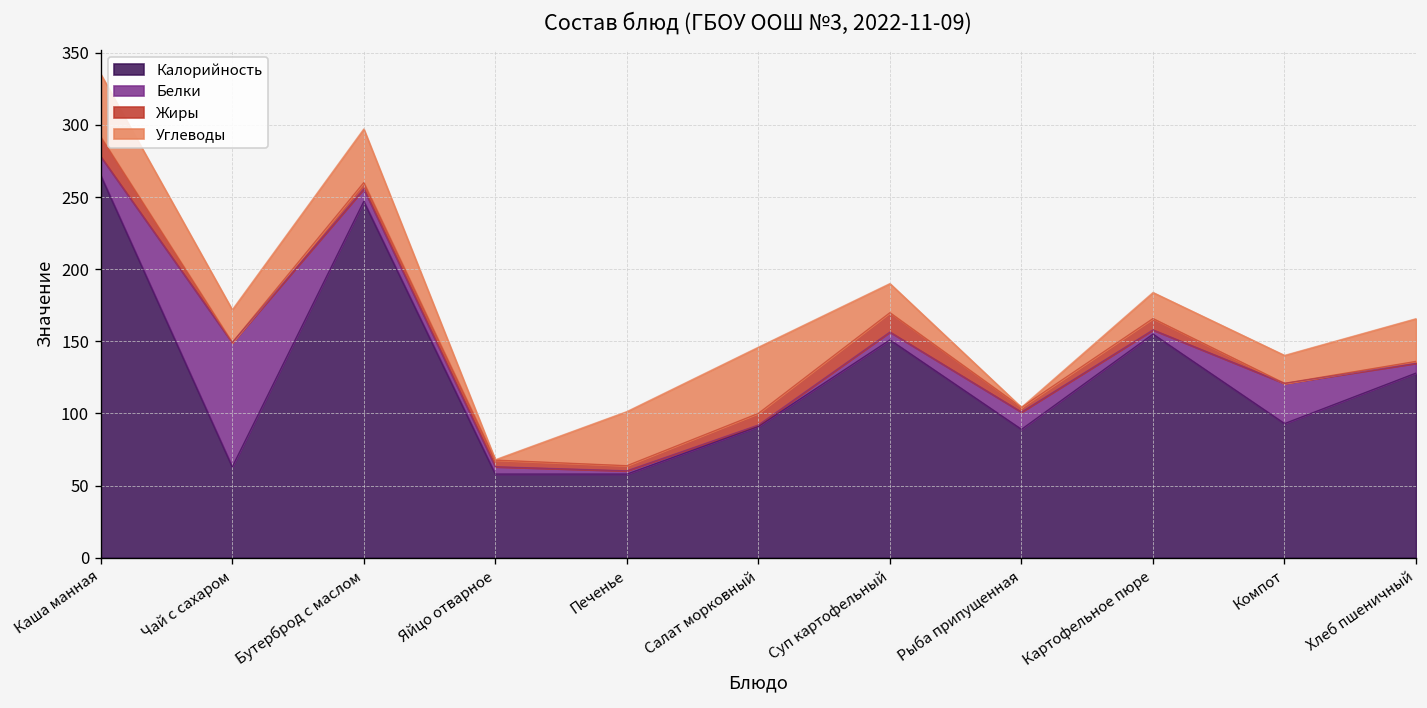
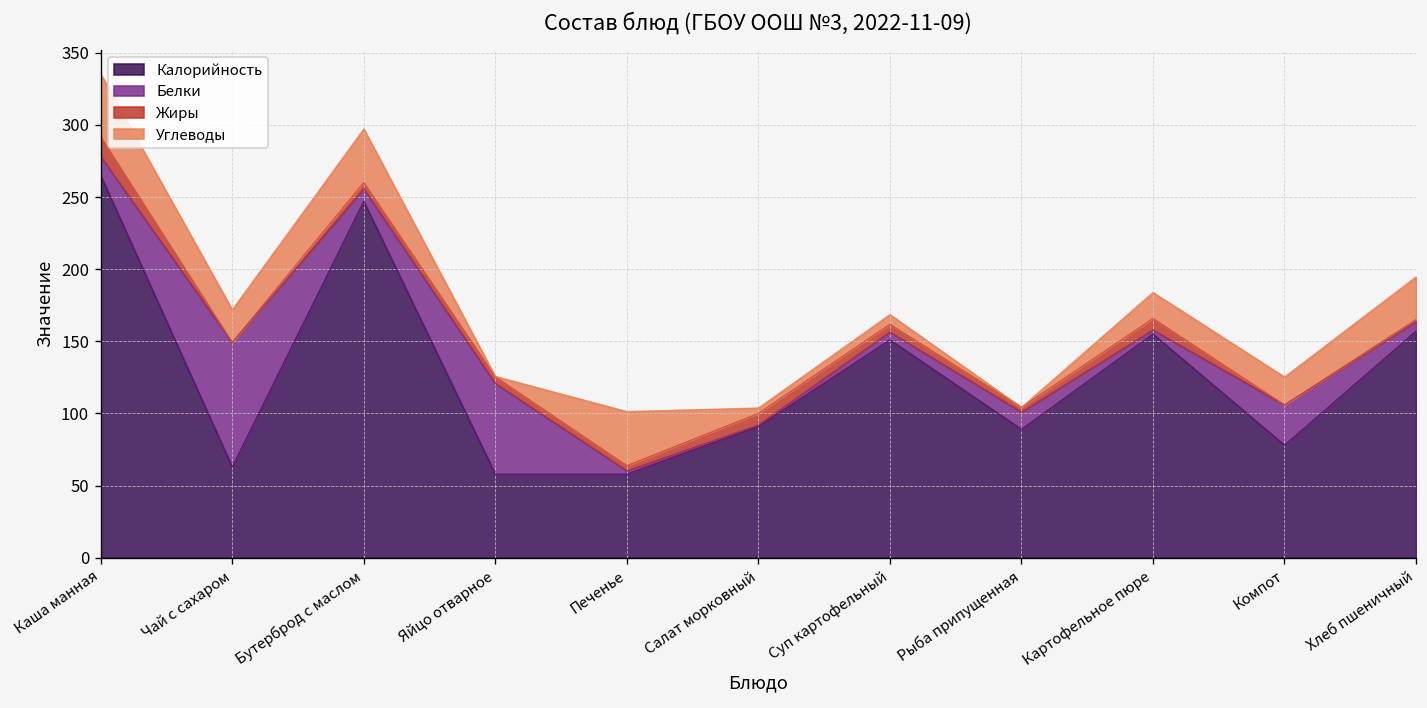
Белки, Яйцо отварное: 5 -> 63
Углеводы, Салат морковный: 46 -> 4
Жиры, Суп картофельный: 13 -> 5
Углеводы, Суп картофельный: 20 -> 7
Калорийность, Компот: 93 -> 78
Калорийность, Хлеб пшеничный: 128 -> 157
